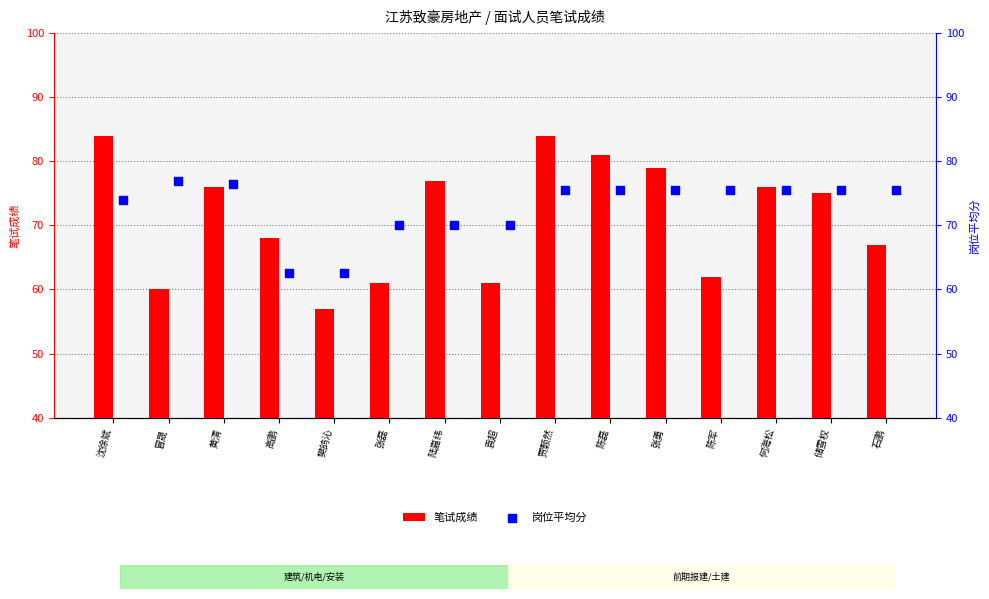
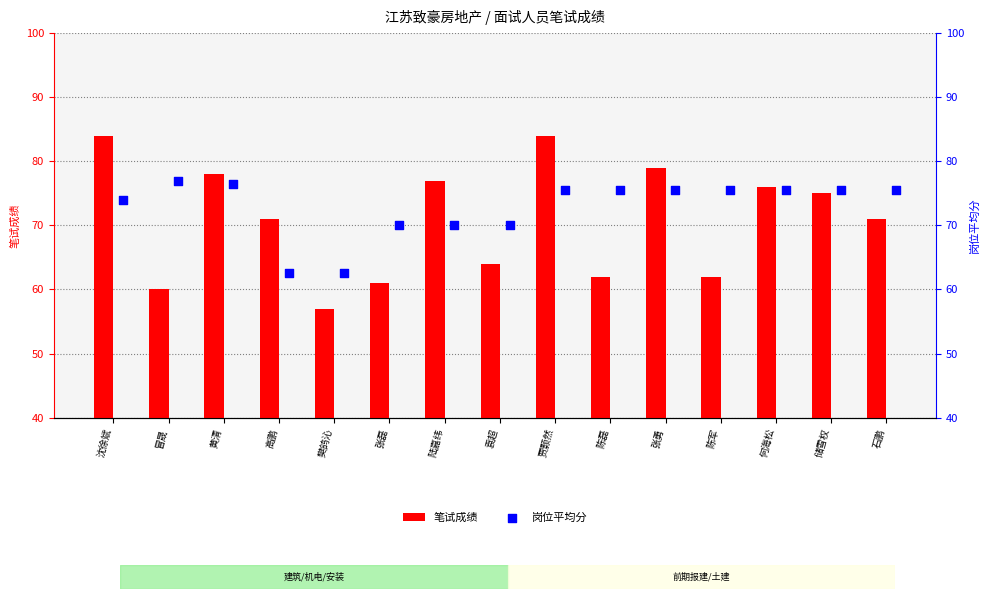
笔试成绩, 黄清: 76 -> 78
笔试成绩, 高鹏: 68 -> 71
笔试成绩, 袁超: 61 -> 64
笔试成绩, 陈磊: 81 -> 62
笔试成绩, 石鹏: 67 -> 71
